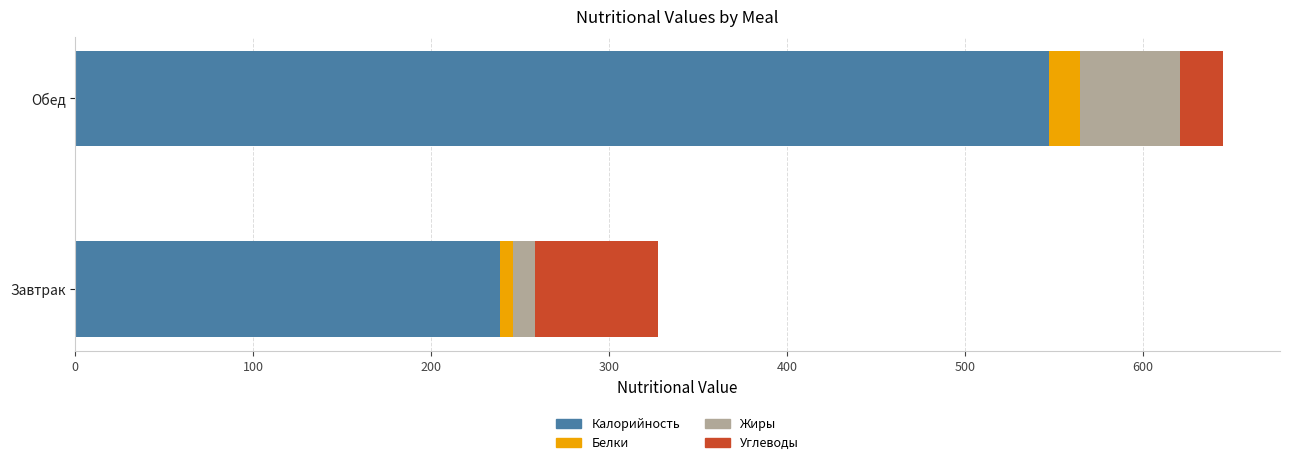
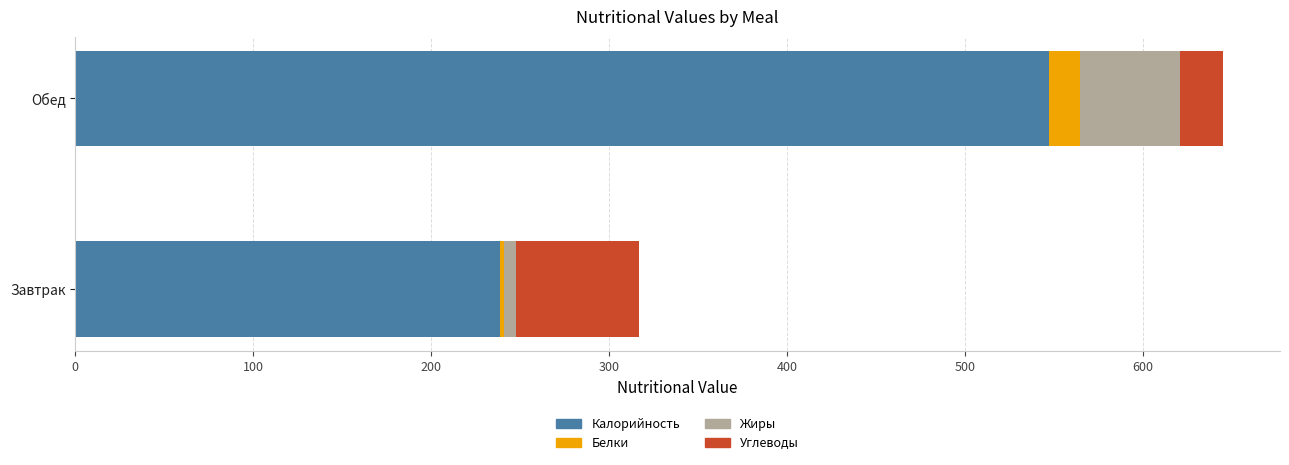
Белки, Завтрак: 7 -> 2
Жиры, Завтрак: 12 -> 6
